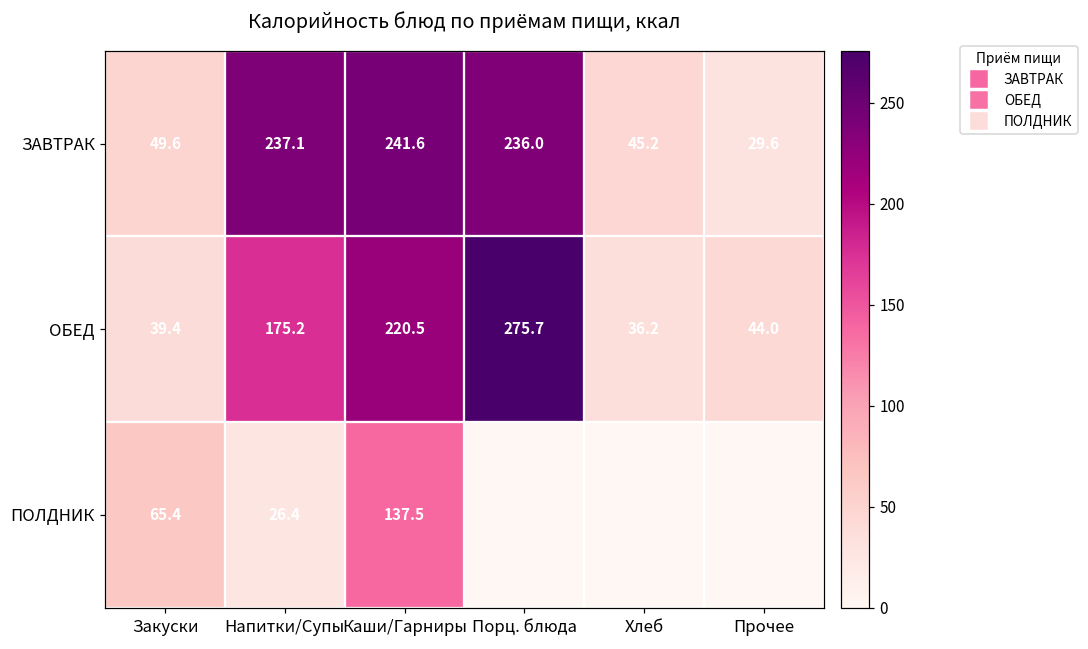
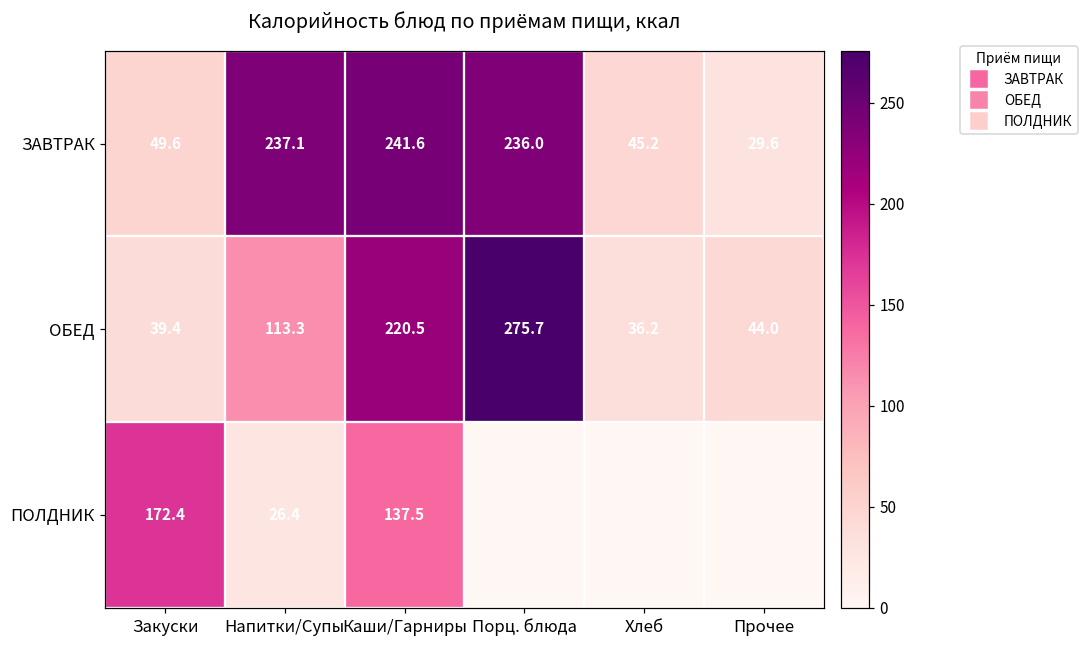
ОБЕД, Напитки/Супы: 175.2 -> 113.3
ПОЛДНИК, Закуски: 65.4 -> 172.4
